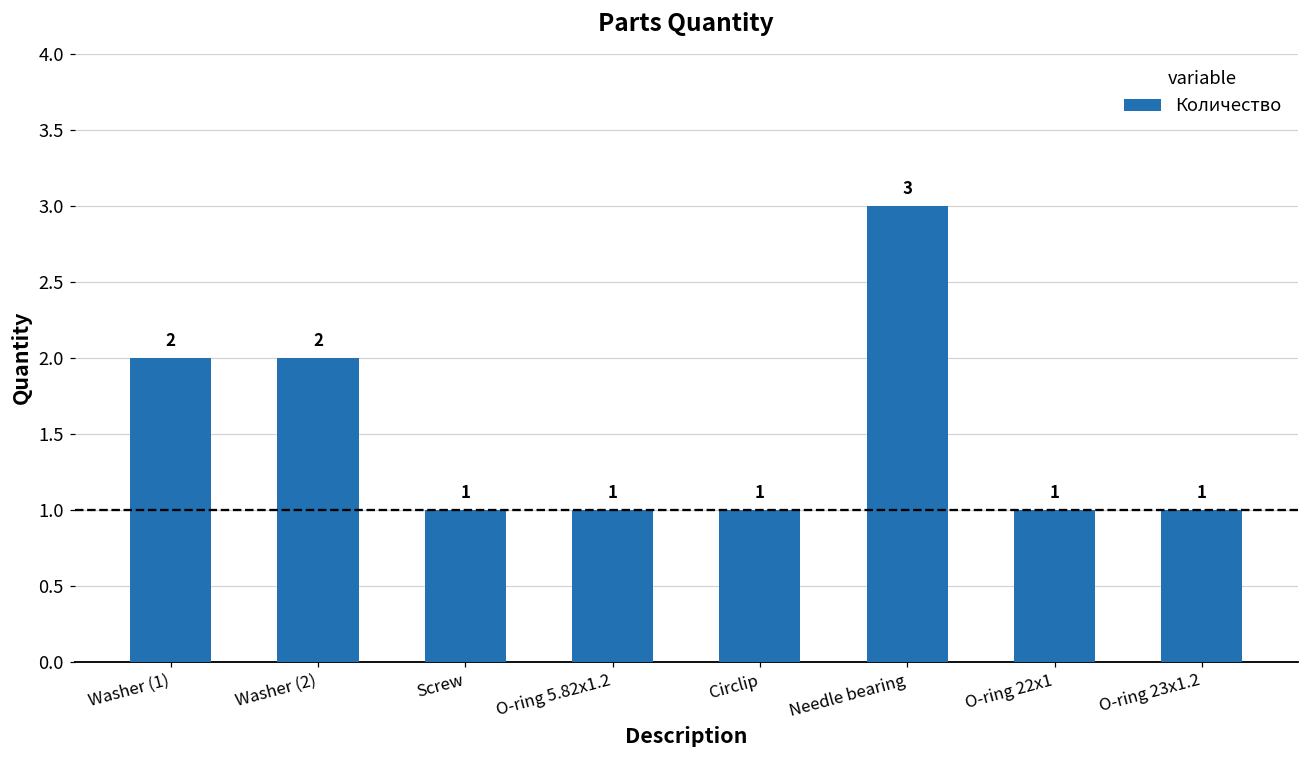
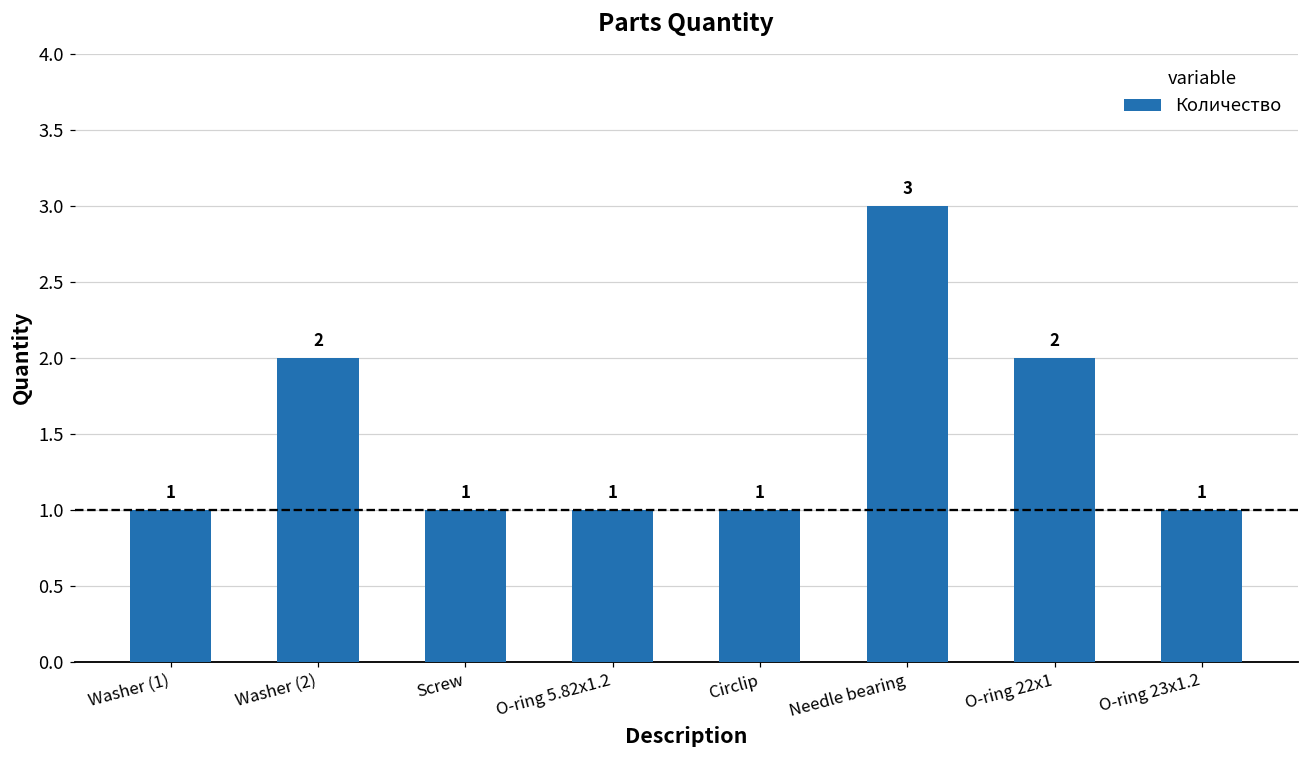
Washer (1): 2 -> 1
O-ring 22x1: 1 -> 2
